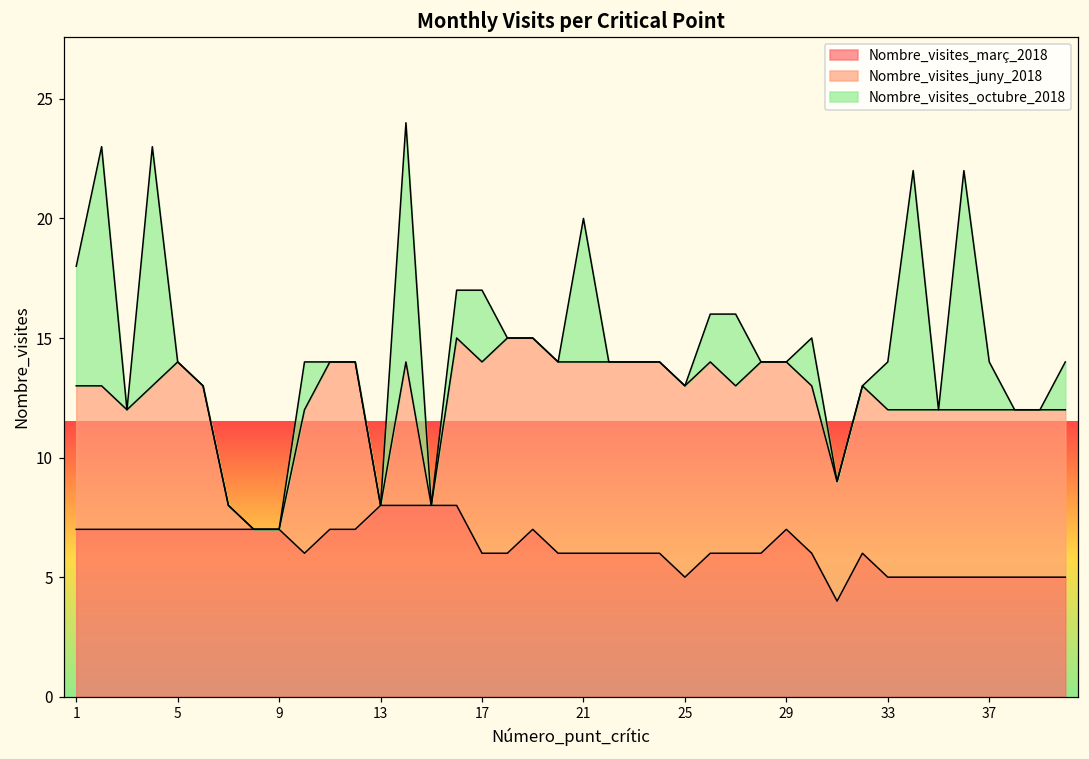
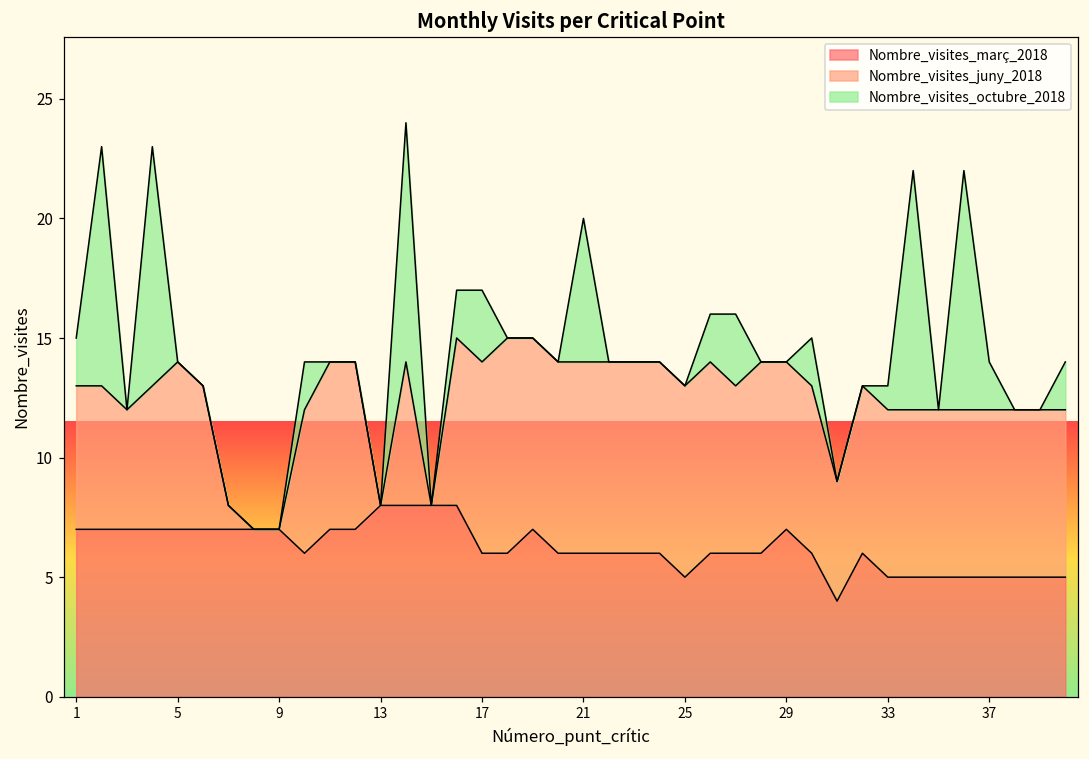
Nombre_visites_octubre_2018, 1: 5 -> 2
Nombre_visites_octubre_2018, 33: 2 -> 1
